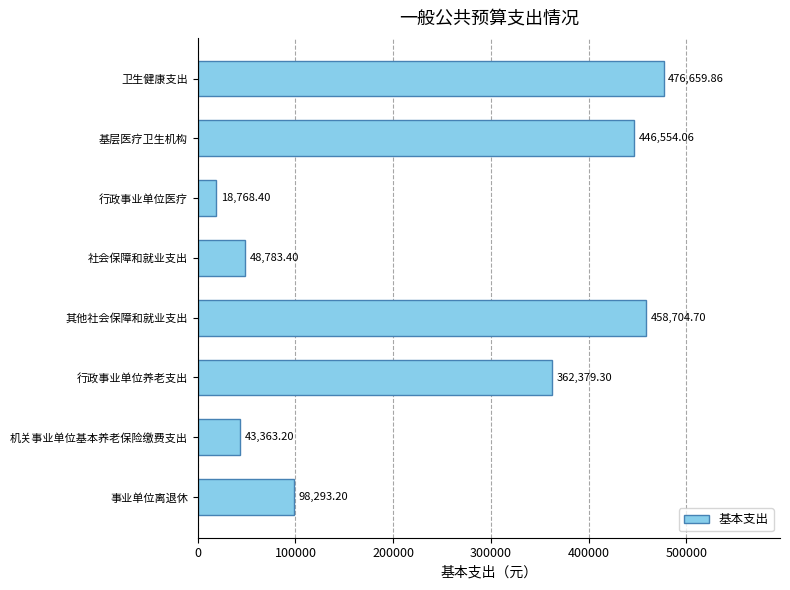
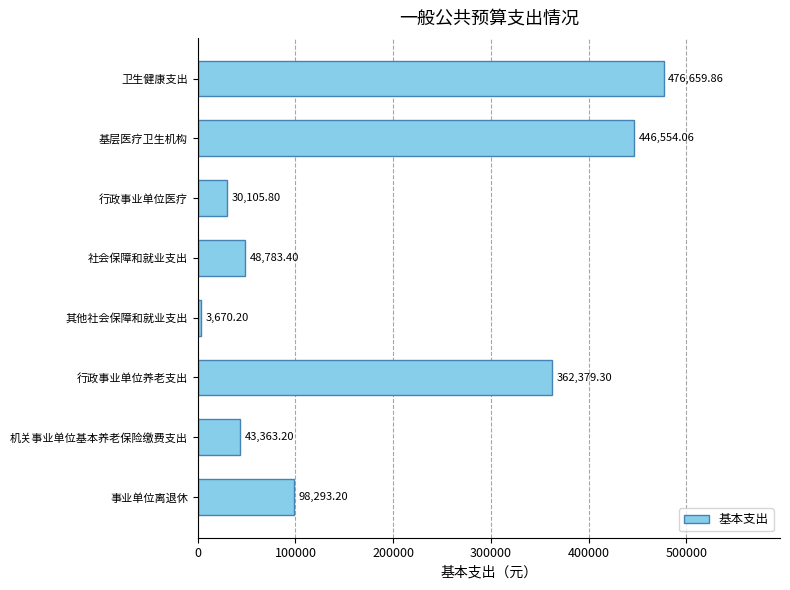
行政事业单位医疗: 18,768.40 -> 30,105.80
其他社会保障和就业支出: 458,704.70 -> 3,670.20
